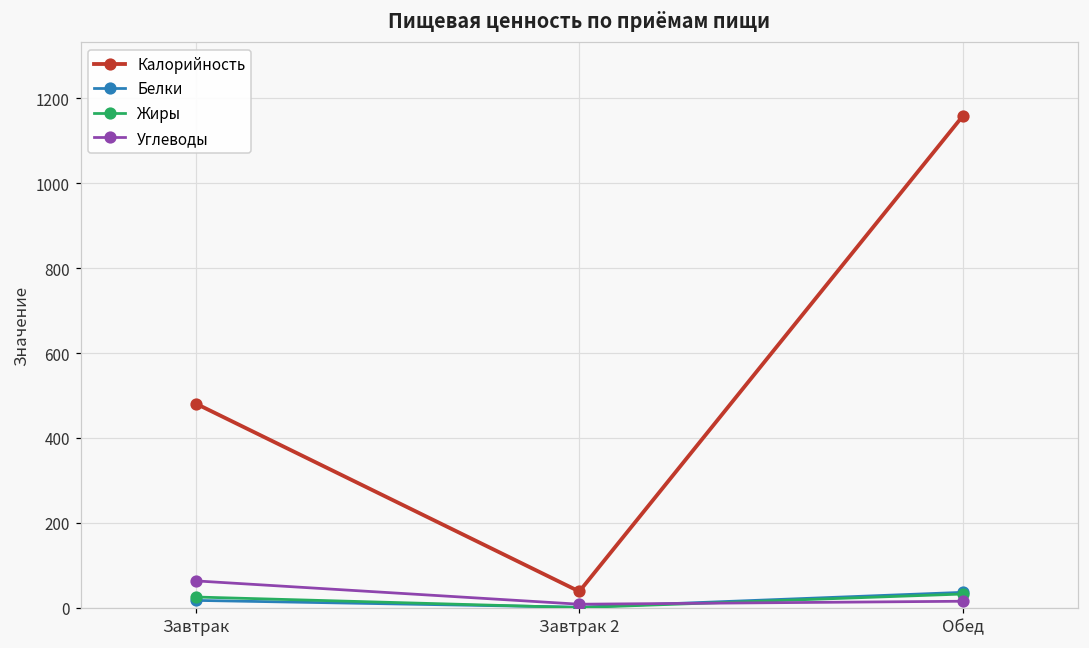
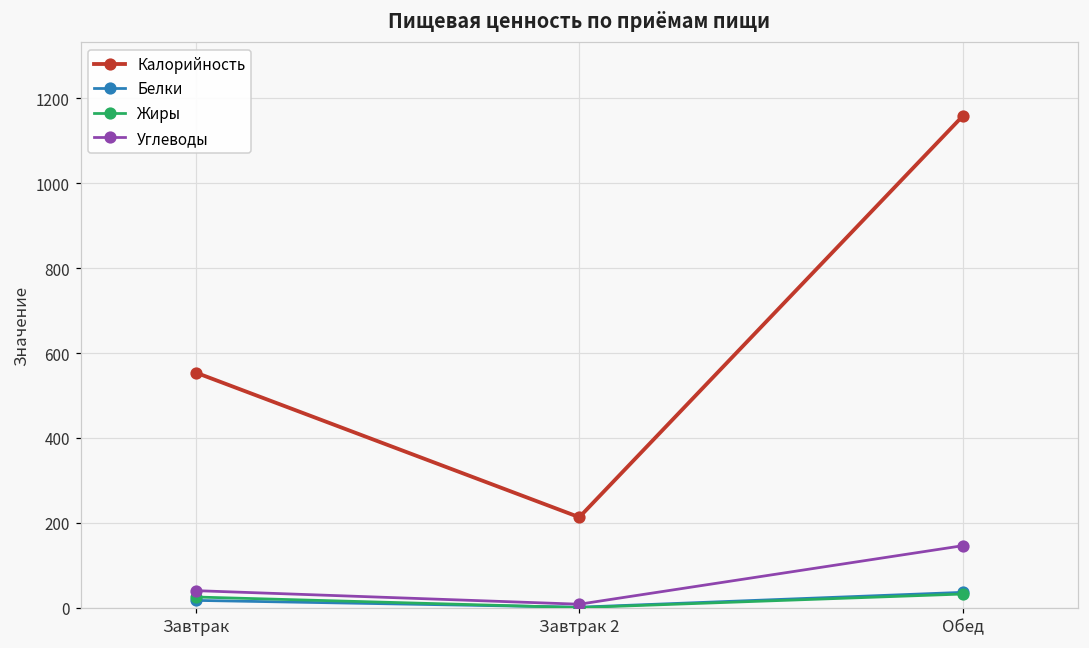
Калорийность, Завтрак: 480 -> 550
Углеводы, Завтрак: 60 -> 40
Калорийность, Завтрак 2: 40 -> 210
Углеводы, Обед: 20 -> 150
